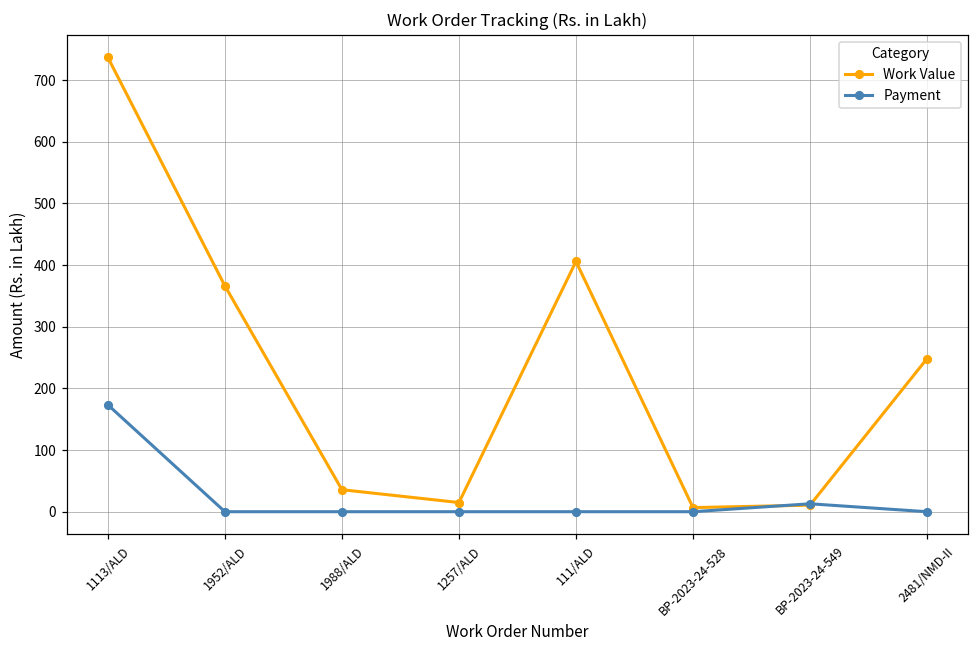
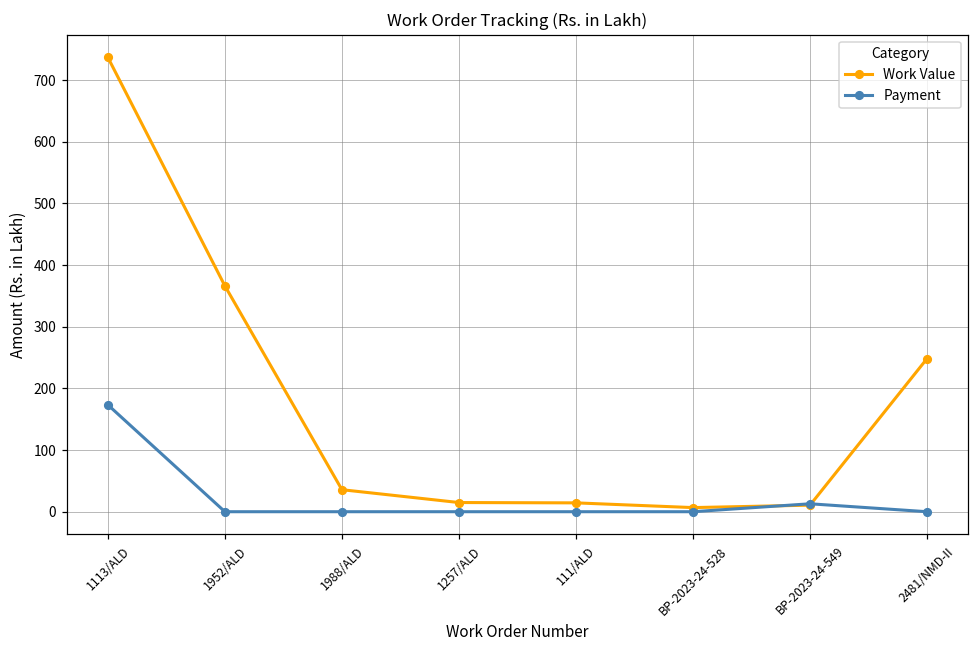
Work Value, 111/ALD: 410 -> 10
